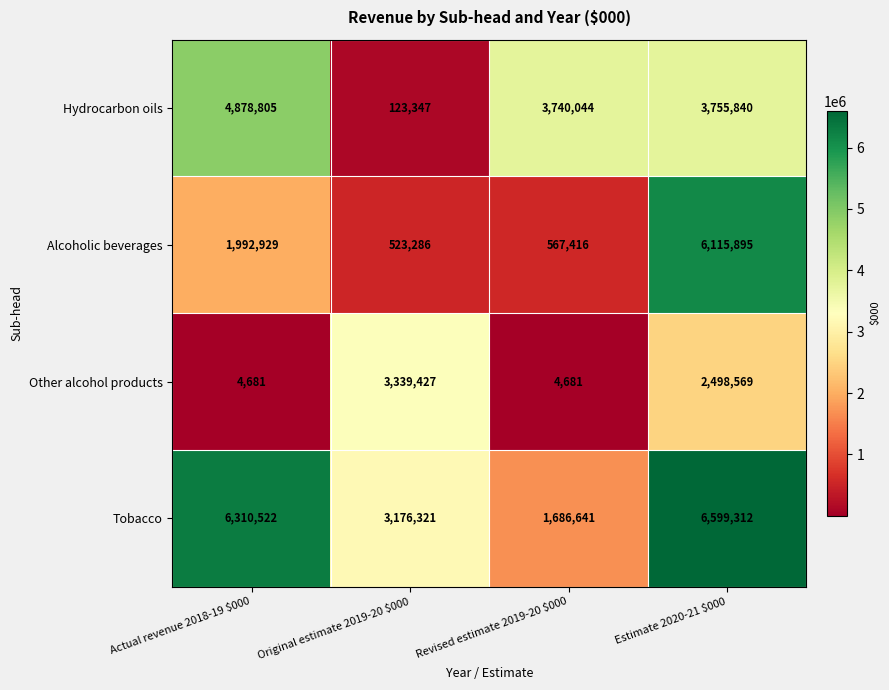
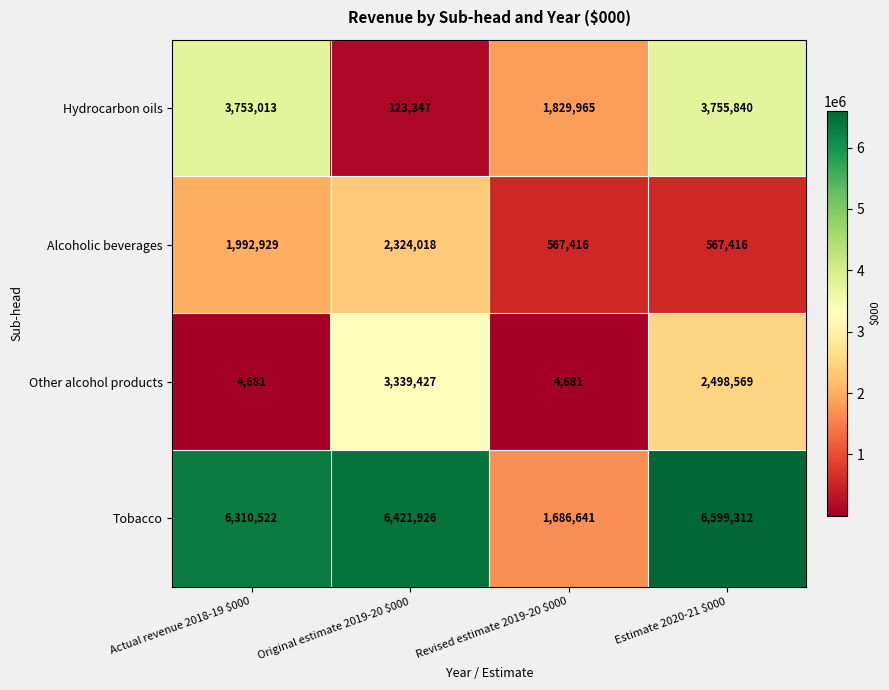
Hydrocarbon oils, Actual revenue 2018-19 $000: 4,878,805 -> 3,753,013
Hydrocarbon oils, Revised estimate 2019-20 $000: 3,740,044 -> 1,829,965
Alcoholic beverages, Original estimate 2019-20 $000: 523,286 -> 2,324,018
Alcoholic beverages, Estimate 2020-21 $000: 6,115,895 -> 567,416
Tobacco, Original estimate 2019-20 $000: 3,176,321 -> 6,421,926
